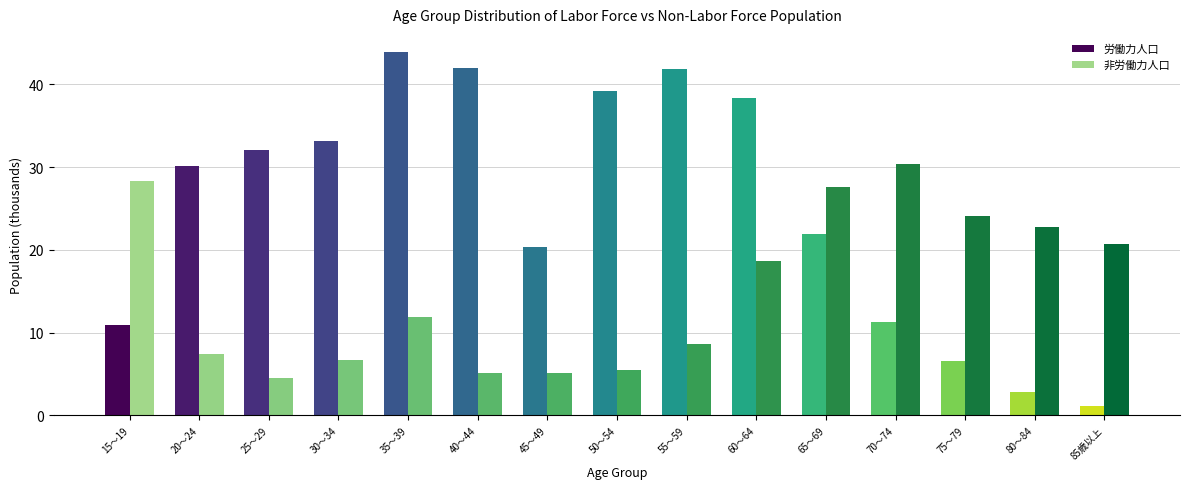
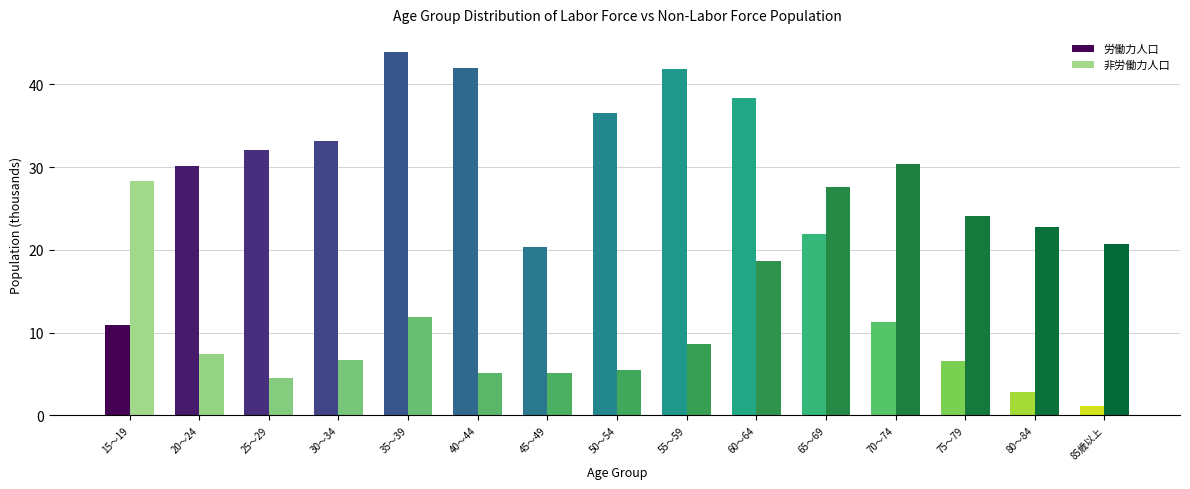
労働力人口, 50～54: 39 -> 37
